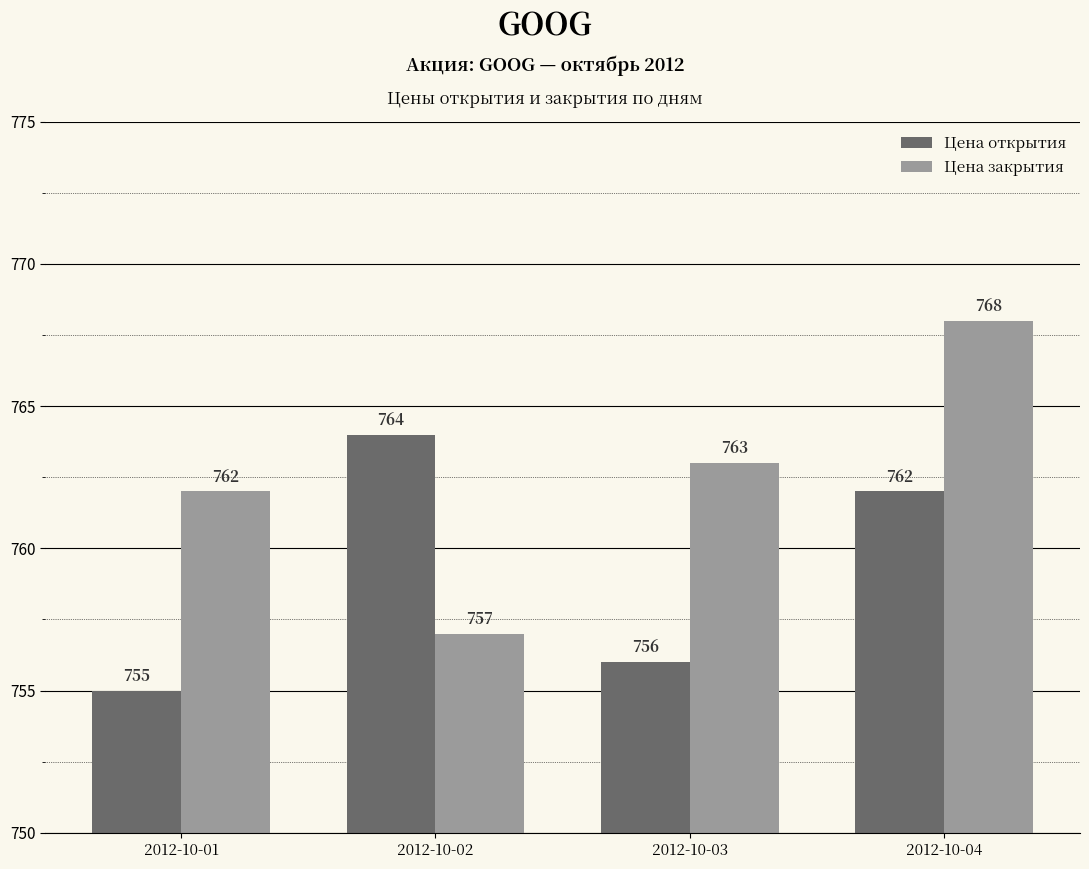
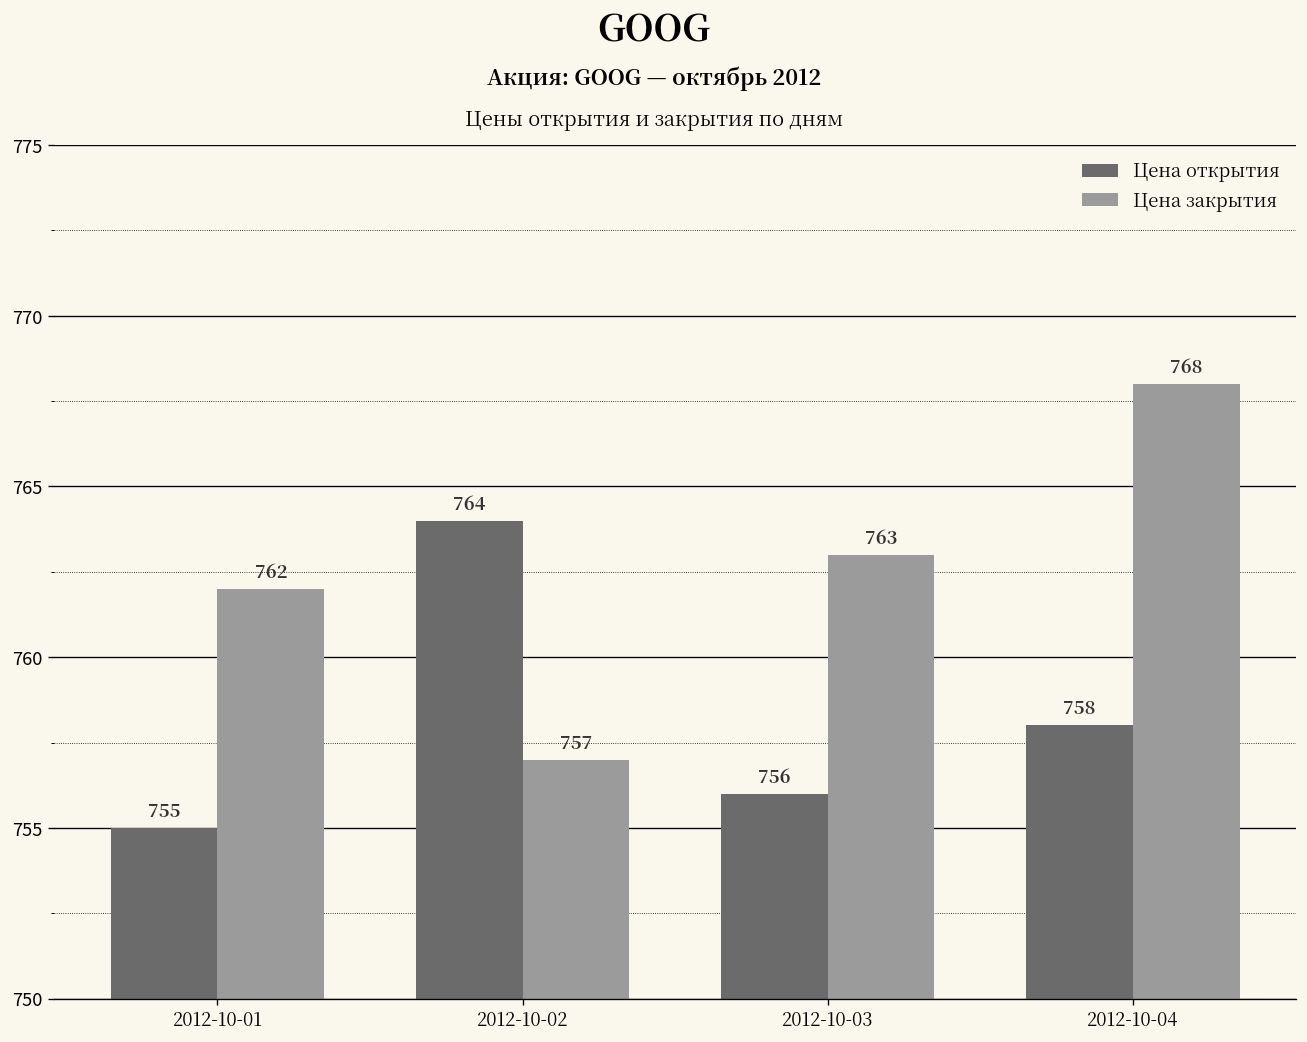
Цена открытия, 2012-10-04: 762 -> 758
